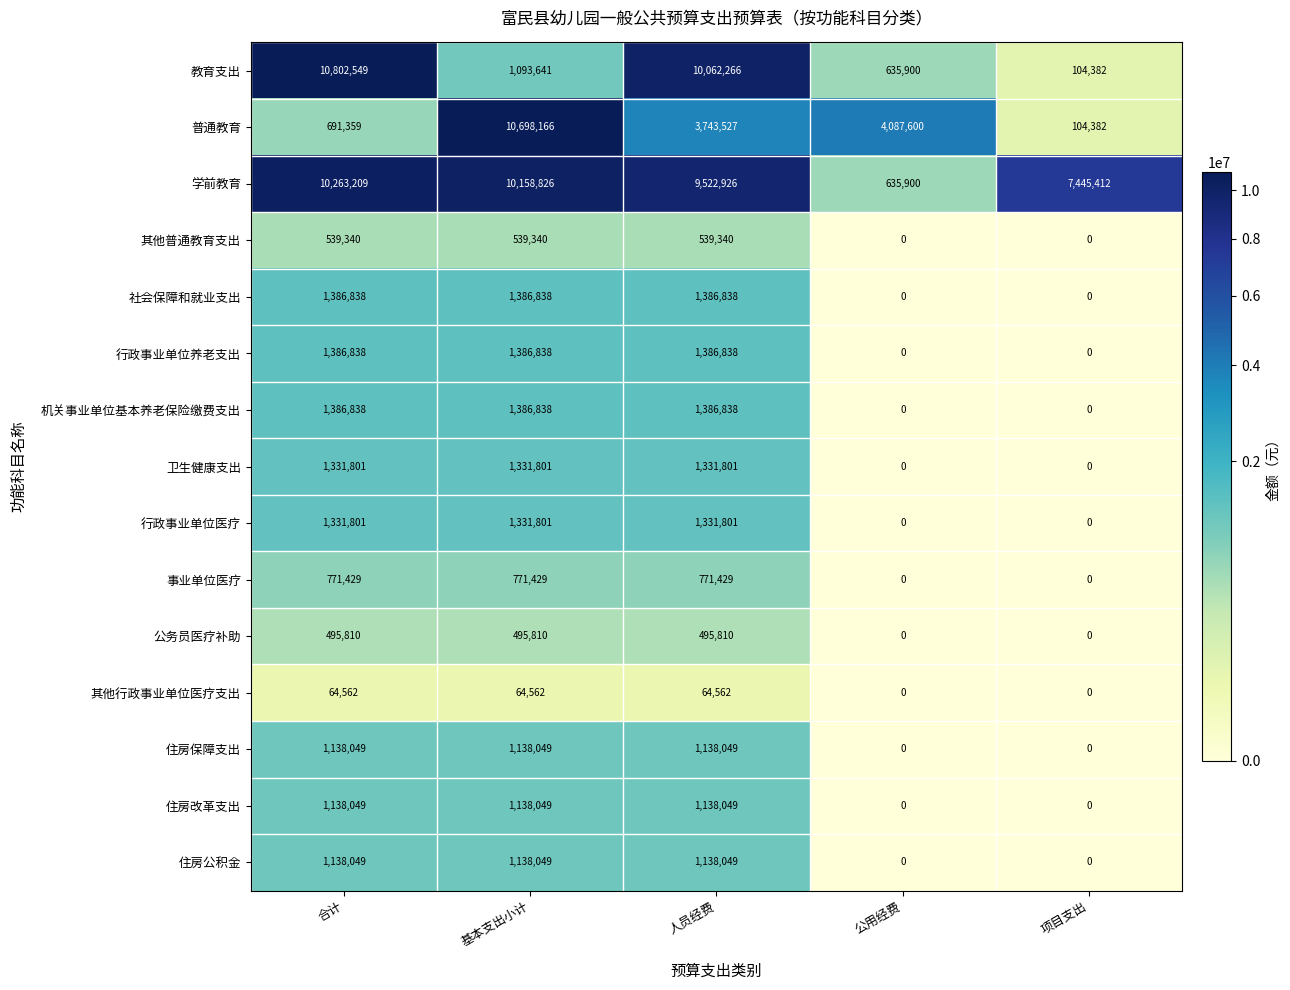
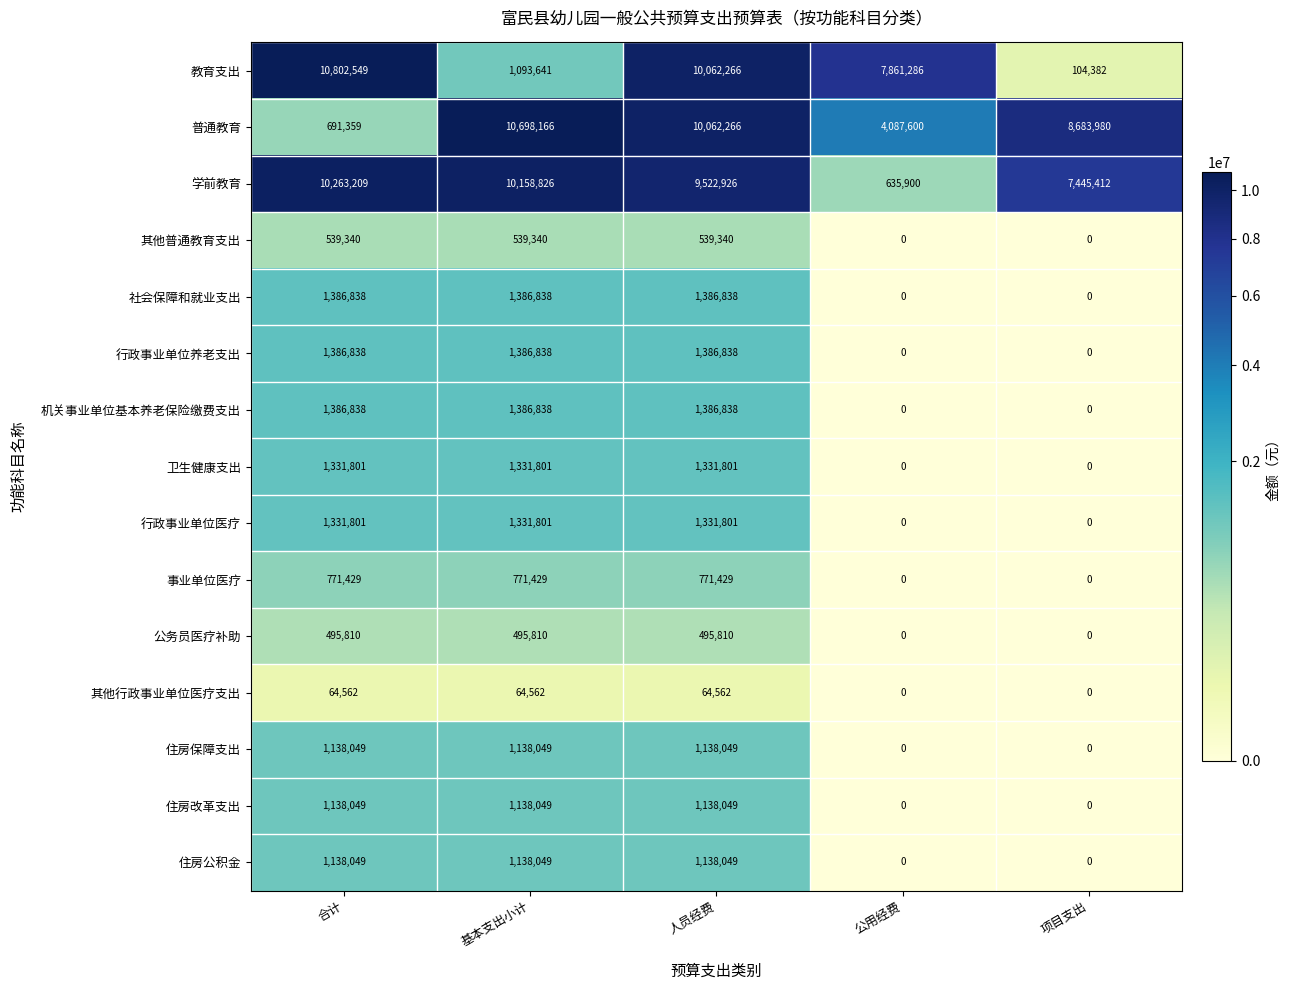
教育支出, 公用经费: 635,900 -> 7,861,286
普通教育, 人员经费: 3,743,527 -> 10,062,266
普通教育, 项目支出: 104,382 -> 8,683,980
